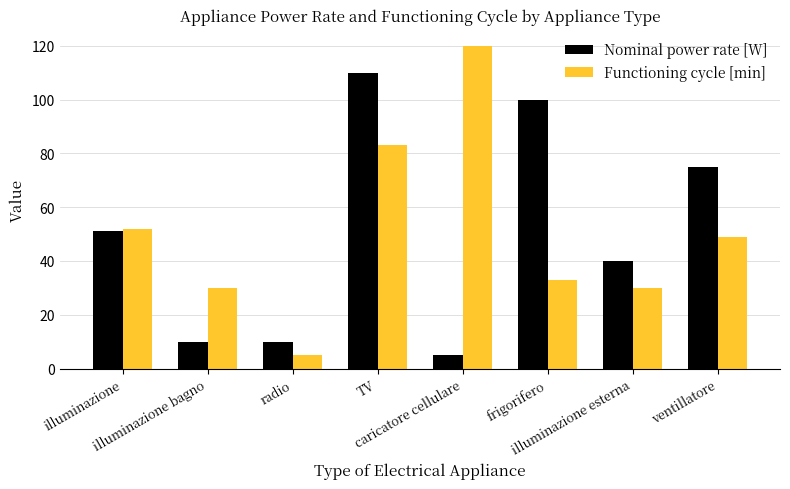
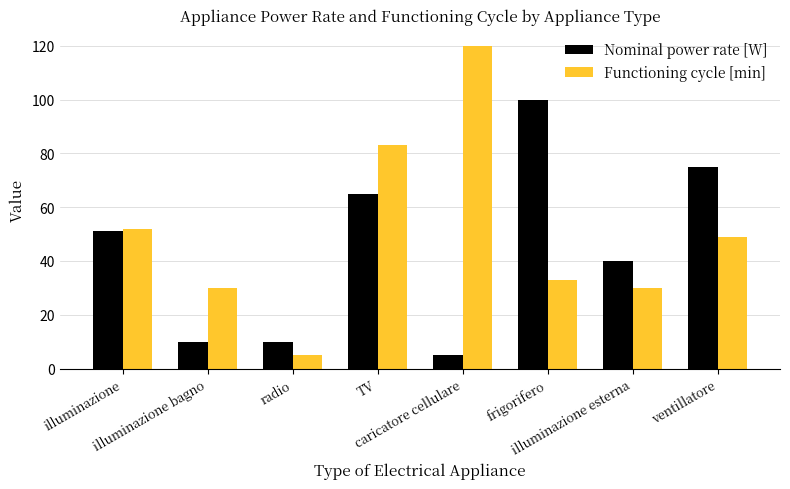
Nominal power rate [W], TV: 110 -> 65
